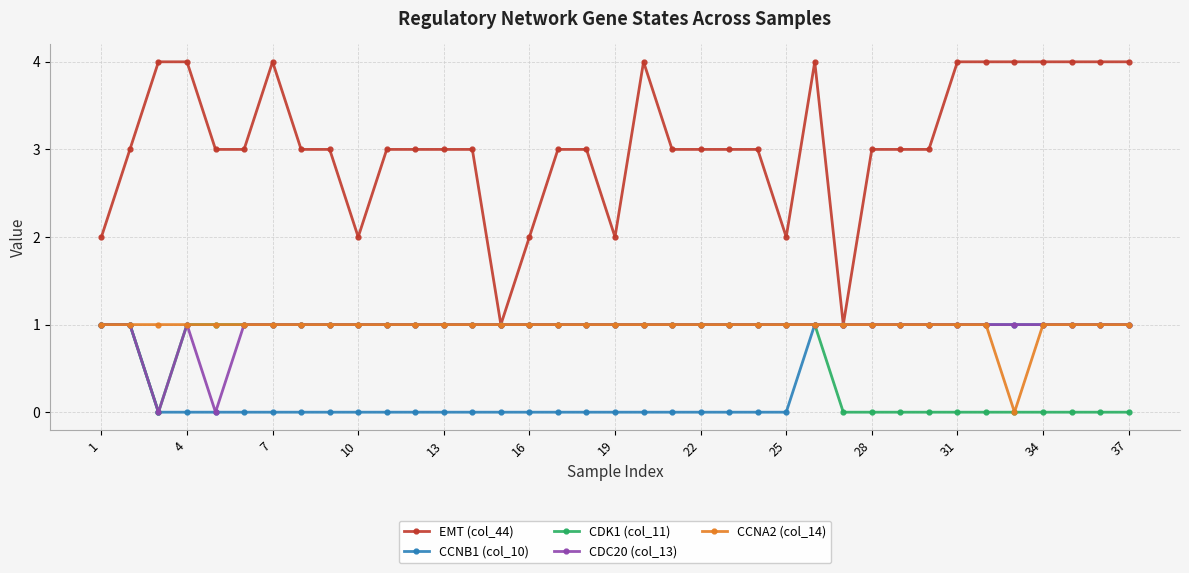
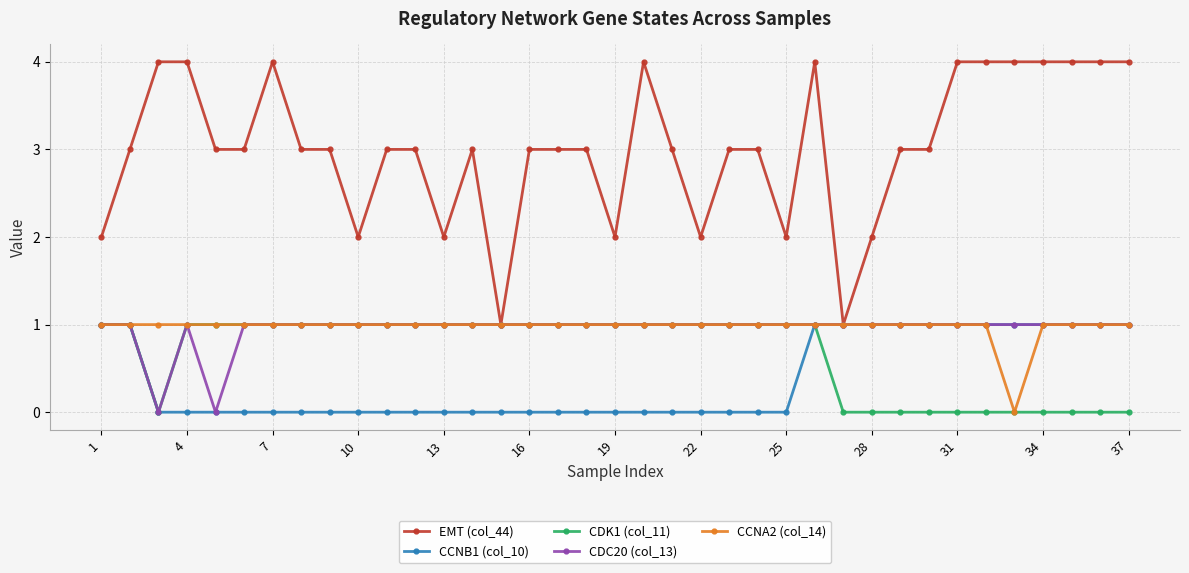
EMT (col_44), 13: 3 -> 2
EMT (col_44), 16: 2 -> 3
EMT (col_44), 22: 3 -> 2
EMT (col_44), 28: 3 -> 2
